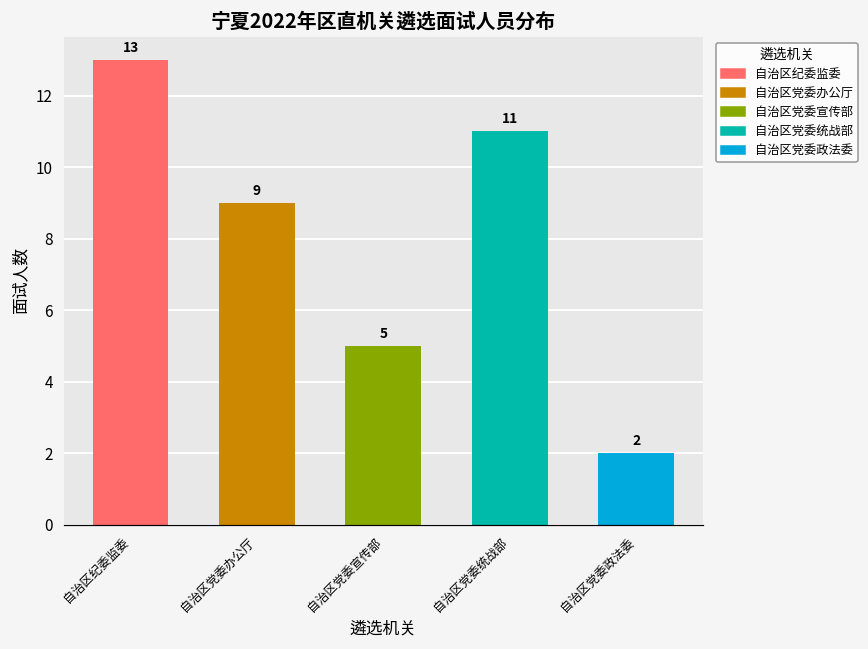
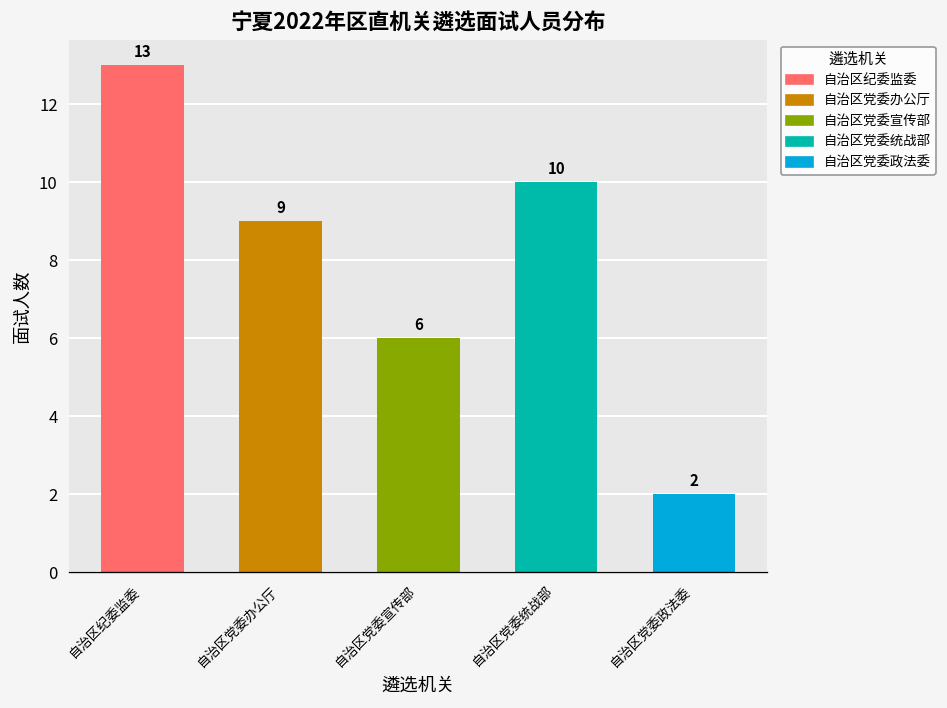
自治区党委宣传部: 5 -> 6
自治区党委统战部: 11 -> 10
